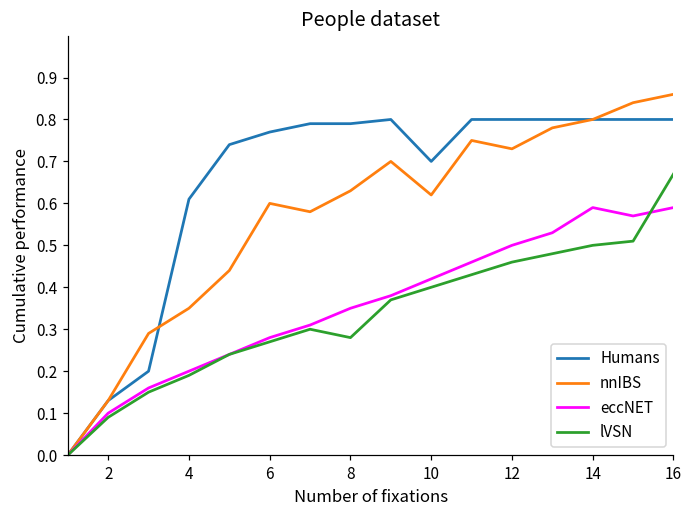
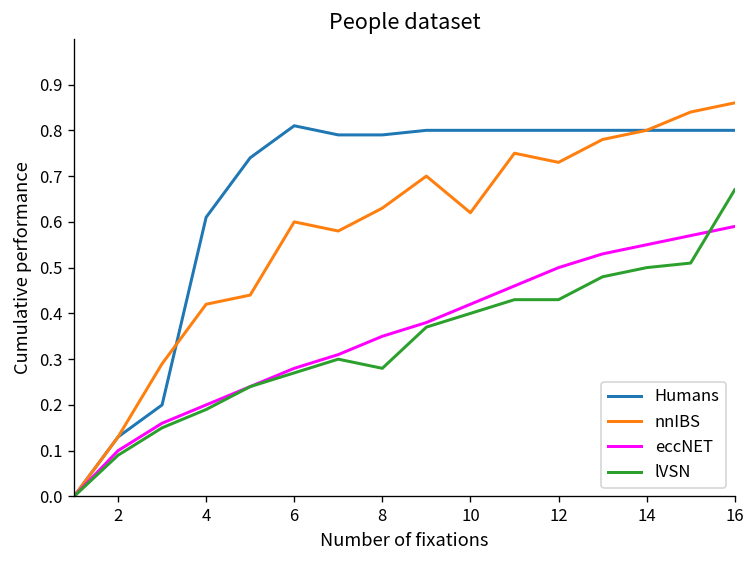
nnIBS, 4: 0.35 -> 0.42
Humans, 6: 0.77 -> 0.81
Humans, 10: 0.7 -> 0.8
lVSN, 12: 0.46 -> 0.43
eccNET, 14: 0.59 -> 0.55
